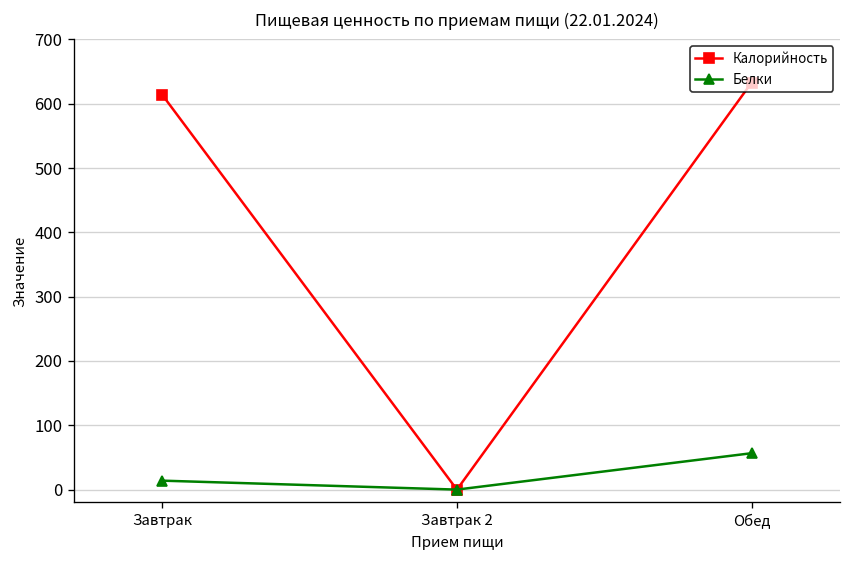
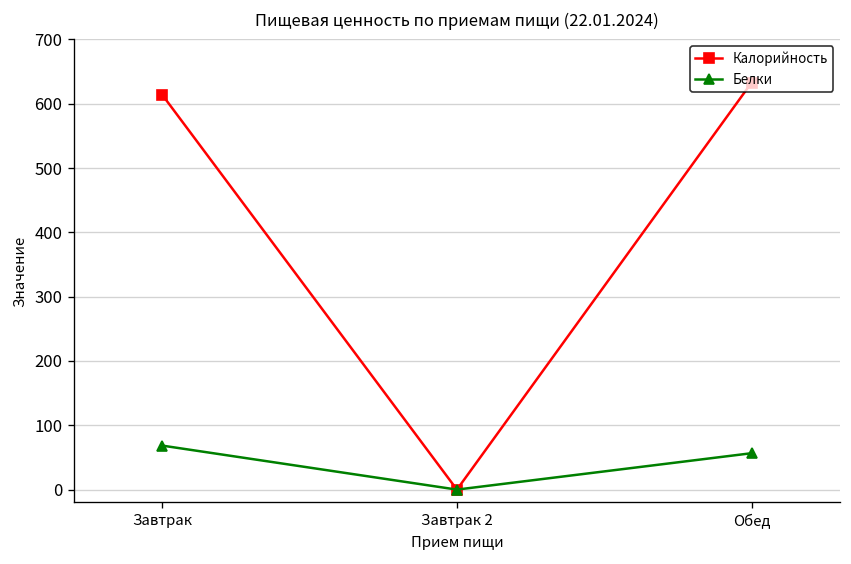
Белки, Завтрак: 10 -> 70
